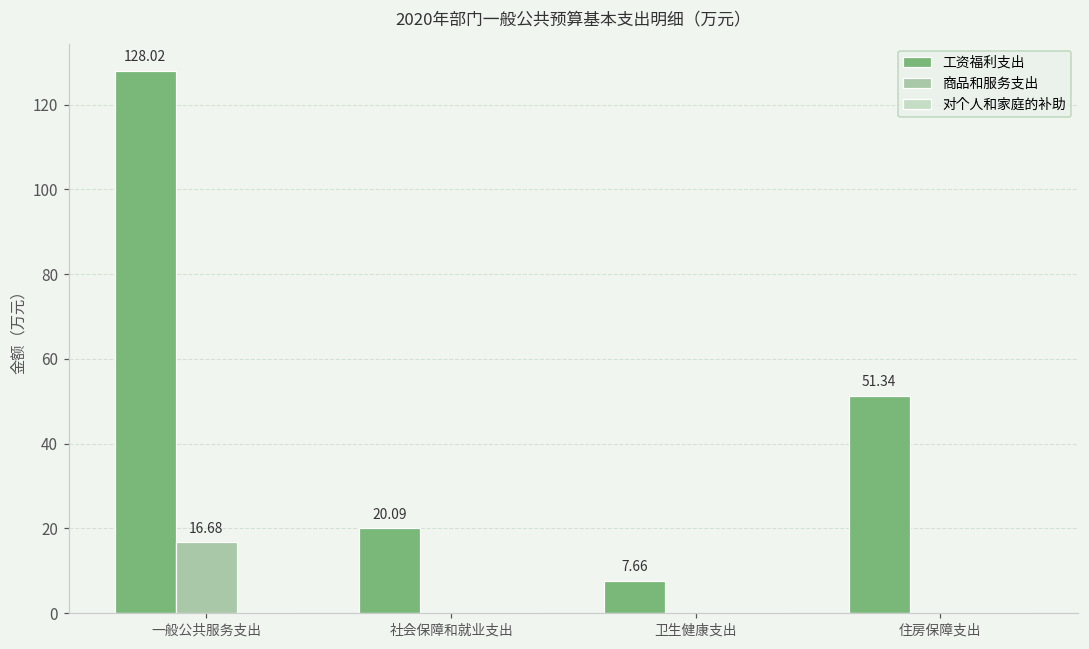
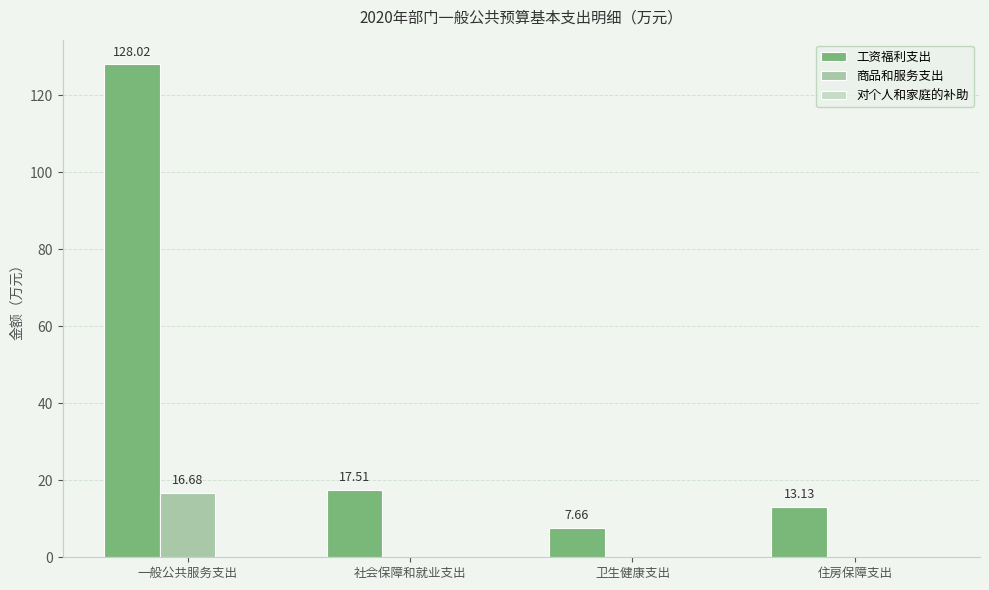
工资福利支出, 社会保障和就业支出: 20.09 -> 17.51
工资福利支出, 住房保障支出: 51.34 -> 13.13
